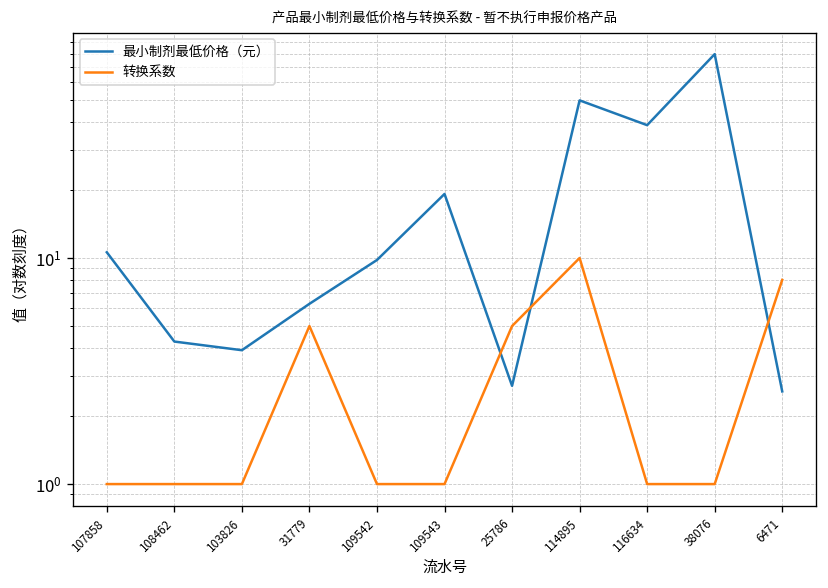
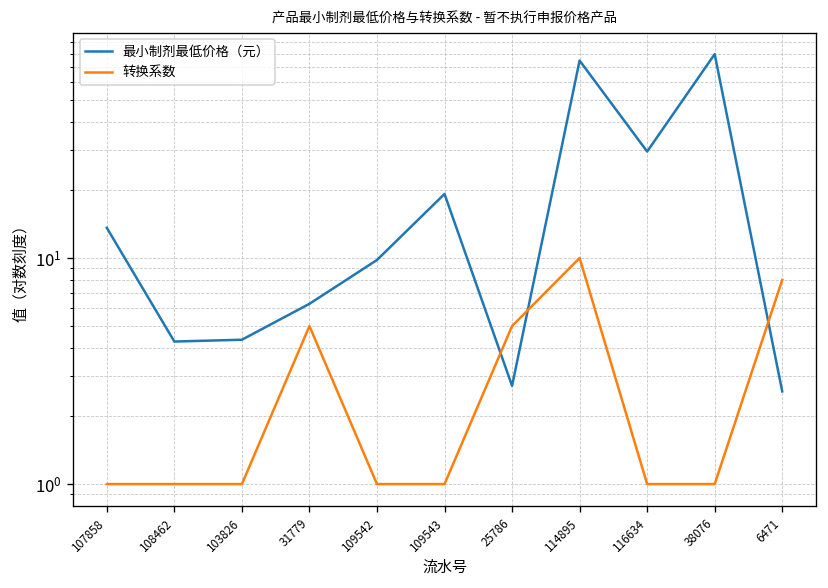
最小制剂最低价格（元）, 107858: 11 -> 14
最小制剂最低价格（元）, 103826: 3.9 -> 4.4
最小制剂最低价格（元）, 114895: 50 -> 75
最小制剂最低价格（元）, 116634: 39 -> 30
